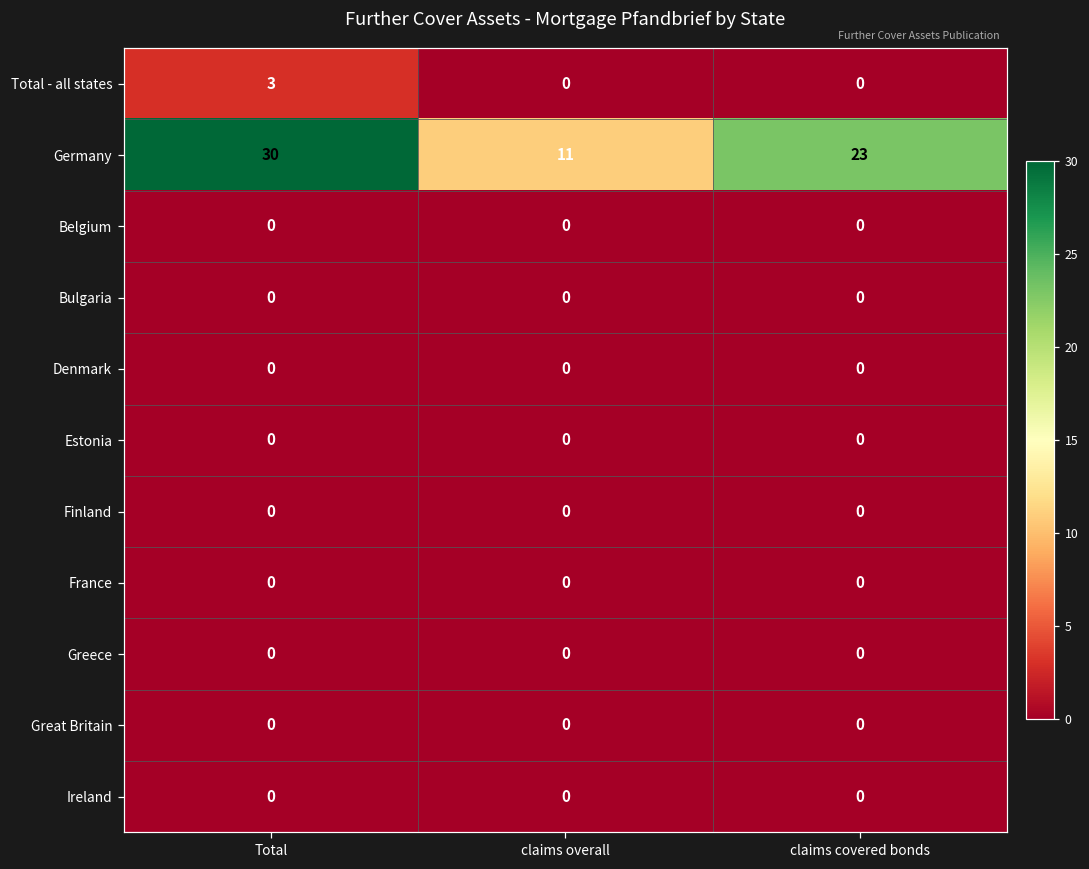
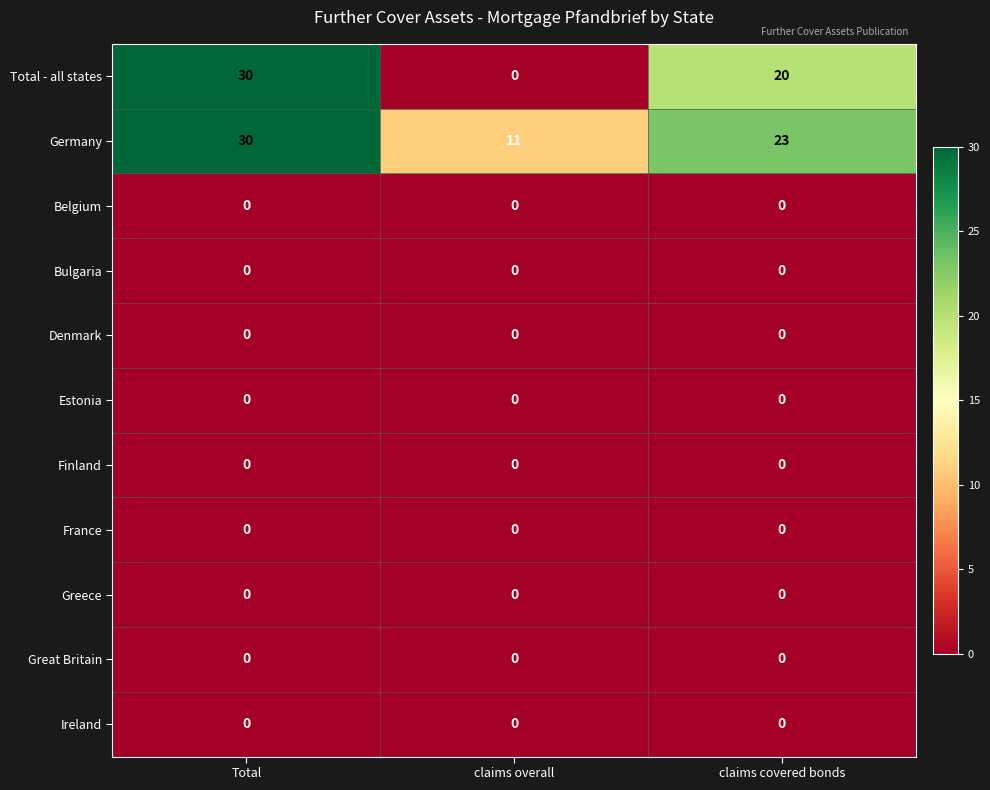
Total - all states, Total: 3 -> 30
Total - all states, claims covered bonds: 0 -> 20
